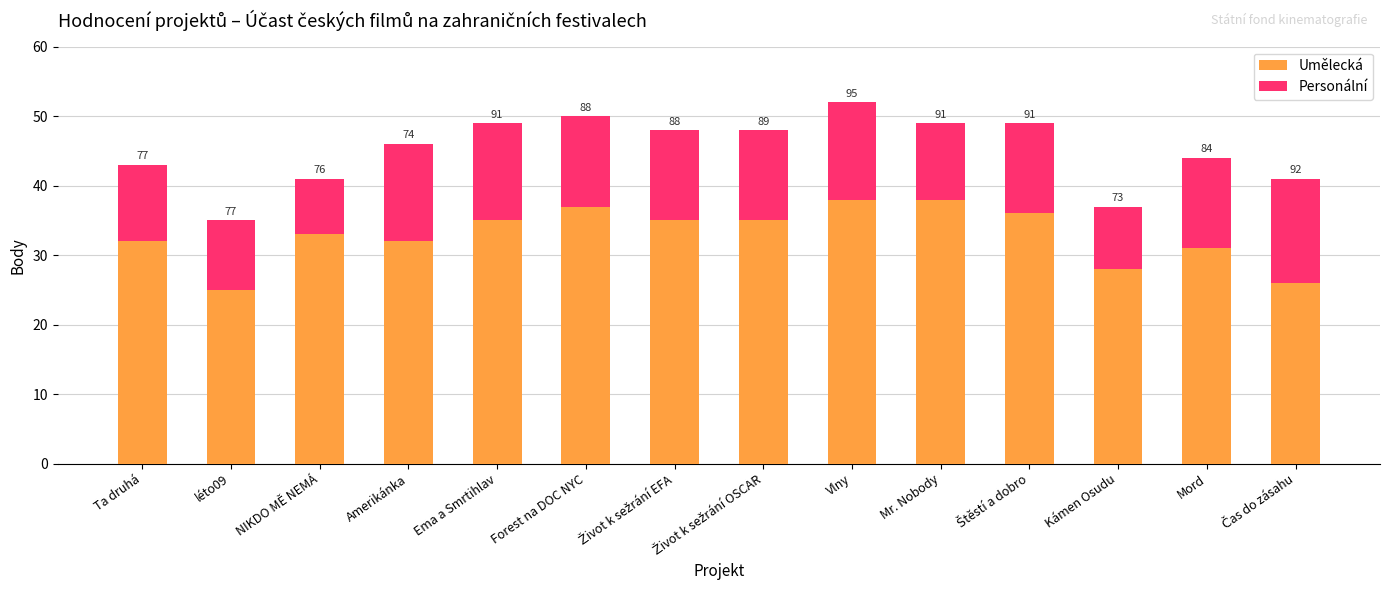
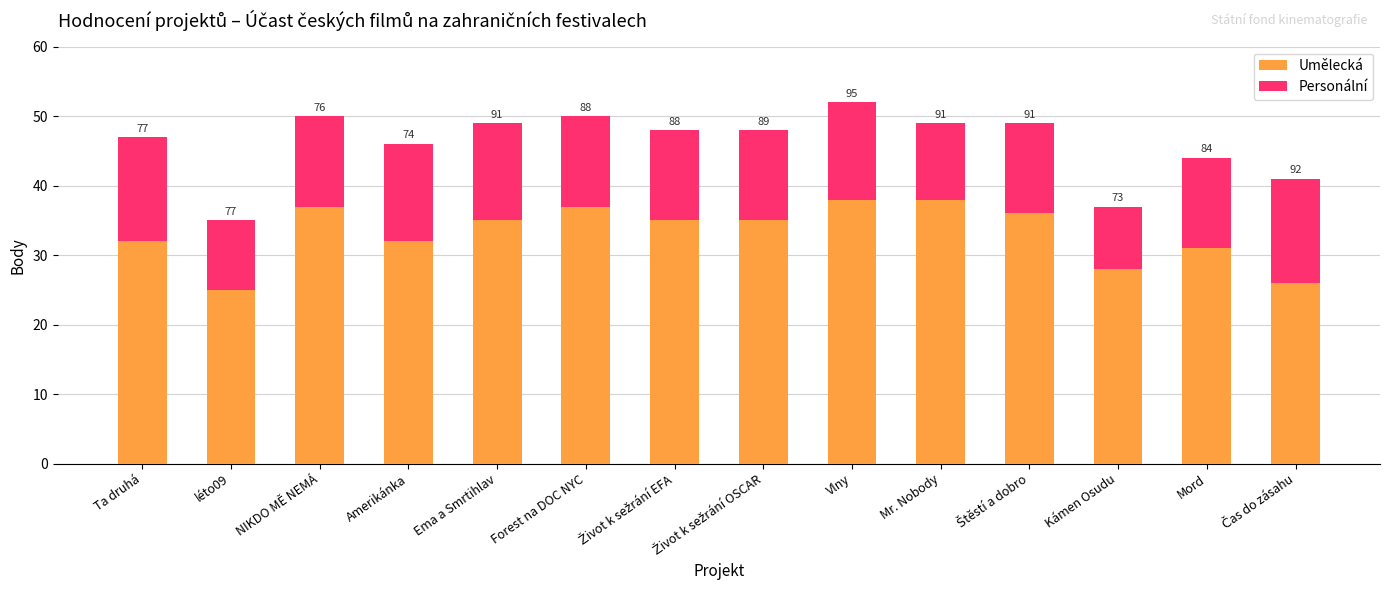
Personální, Ta druhá: 11 -> 15
Umělecká, NIKDO MĚ NEMÁ: 33 -> 37
Personální, NIKDO MĚ NEMÁ: 8 -> 13
